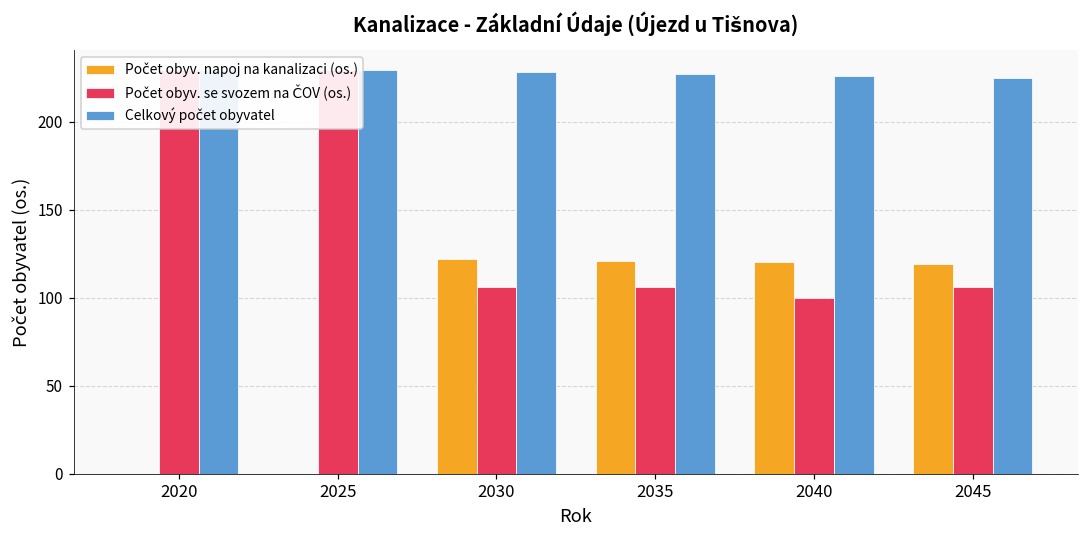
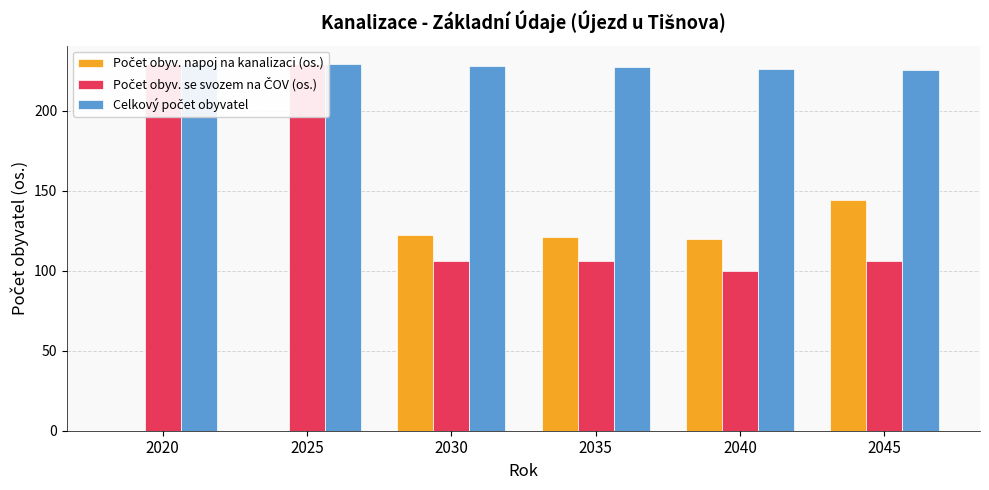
Počet obyv. napoj na kanalizaci (os.), 2045: 119 -> 144
